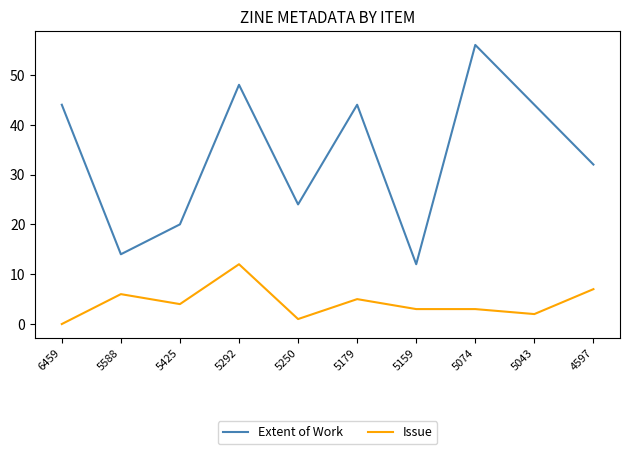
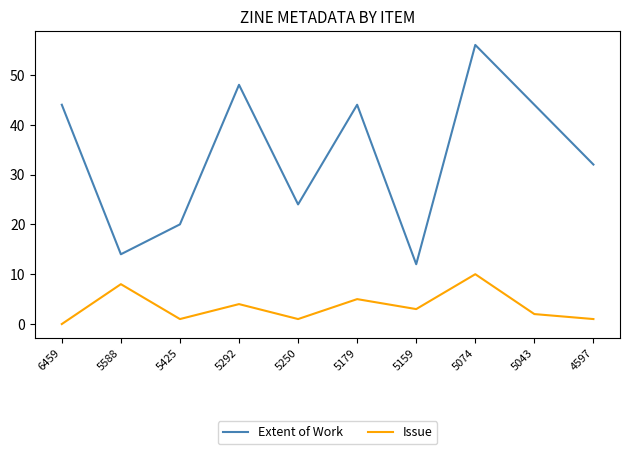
Issue, 5588: 6 -> 8
Issue, 5425: 4 -> 1
Issue, 5292: 12 -> 4
Issue, 5074: 3 -> 10
Issue, 4597: 7 -> 1
